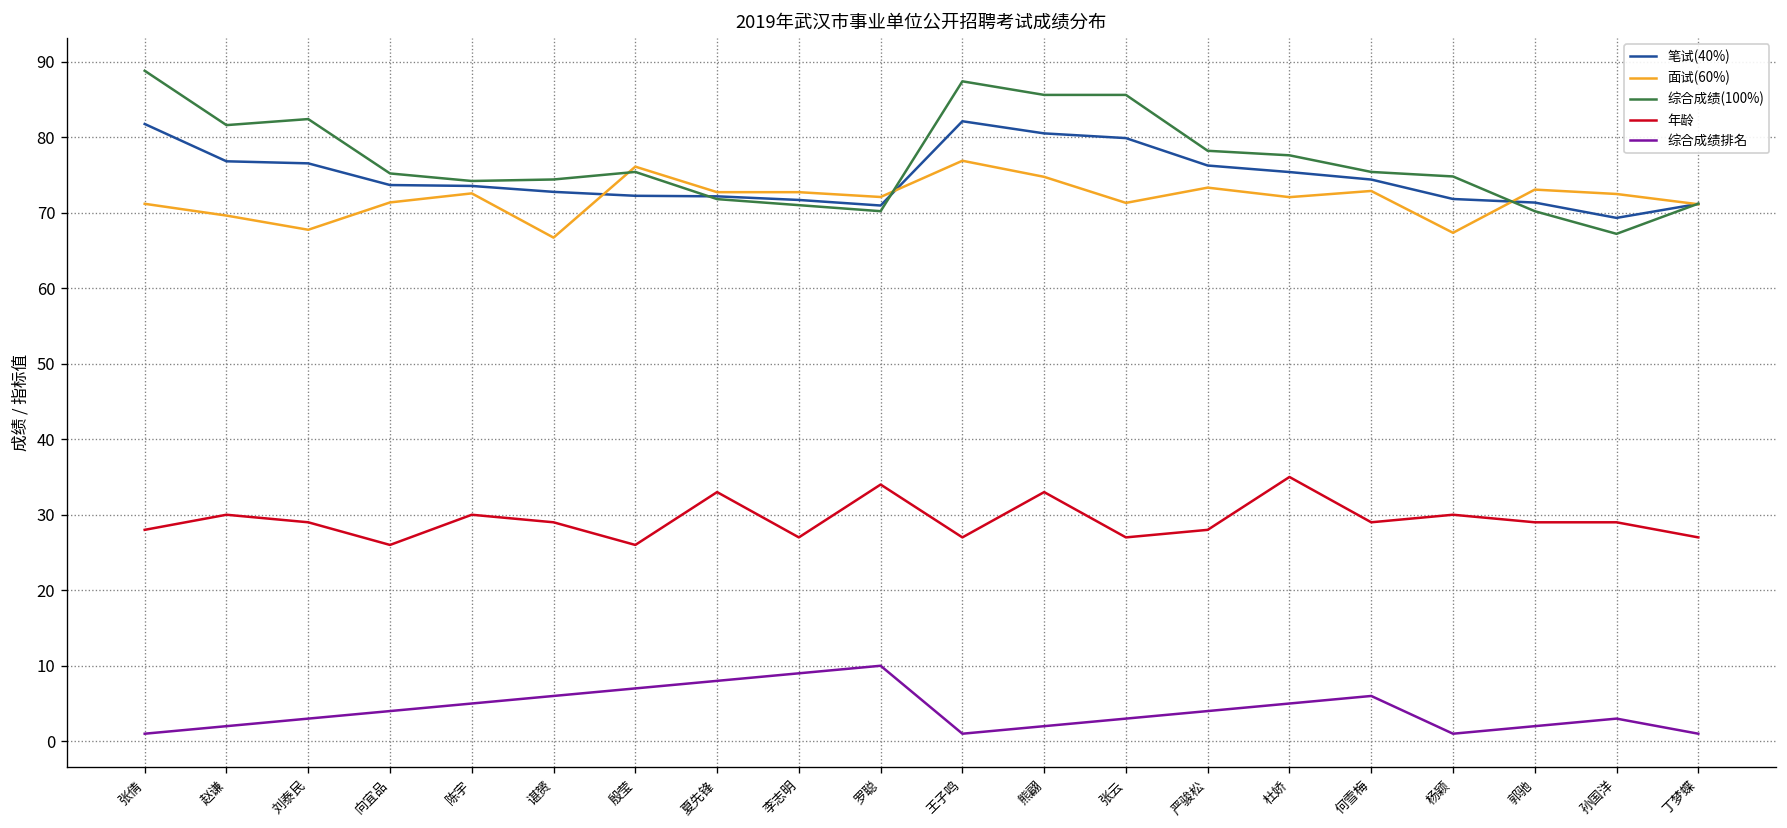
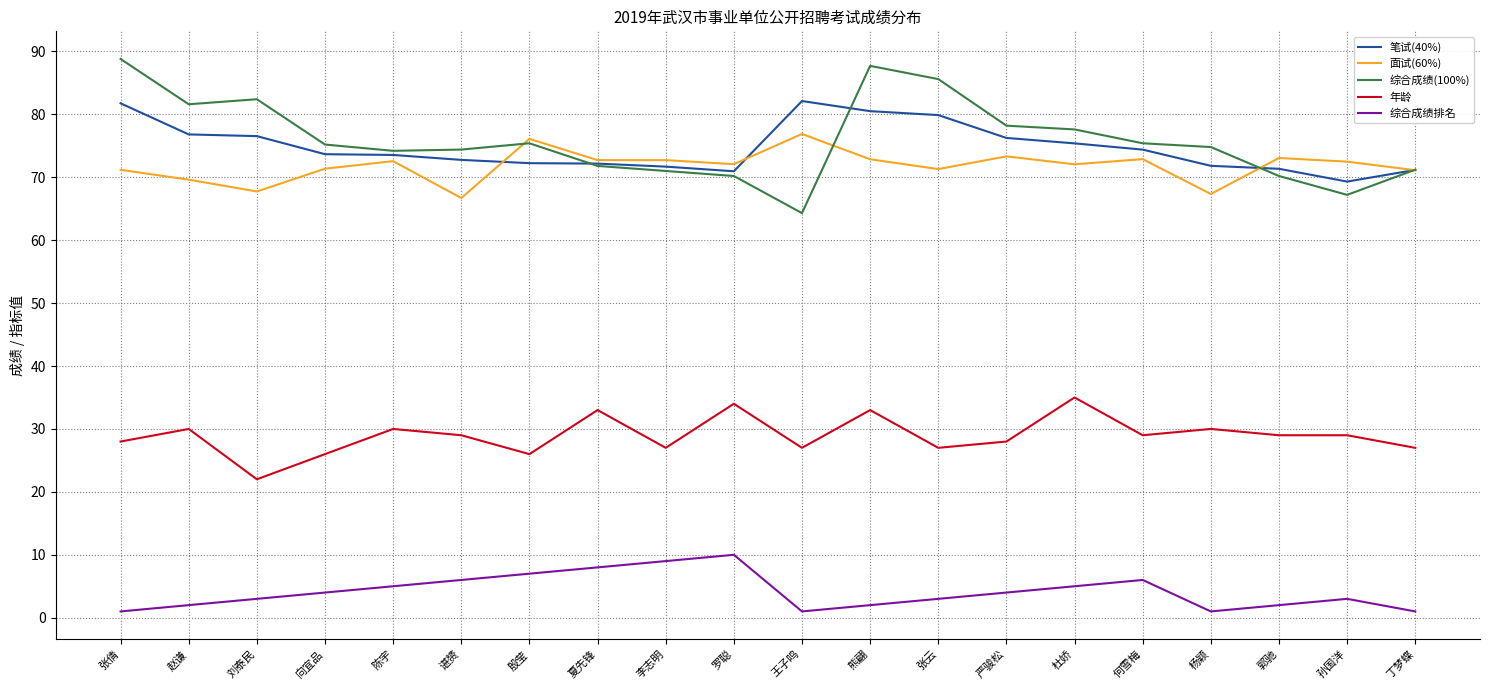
年龄, 刘泰民: 29 -> 22
综合成绩(100%), 王子鸣: 87 -> 64
面试(60%), 熊翩: 75 -> 73
综合成绩(100%), 熊翩: 86 -> 88
